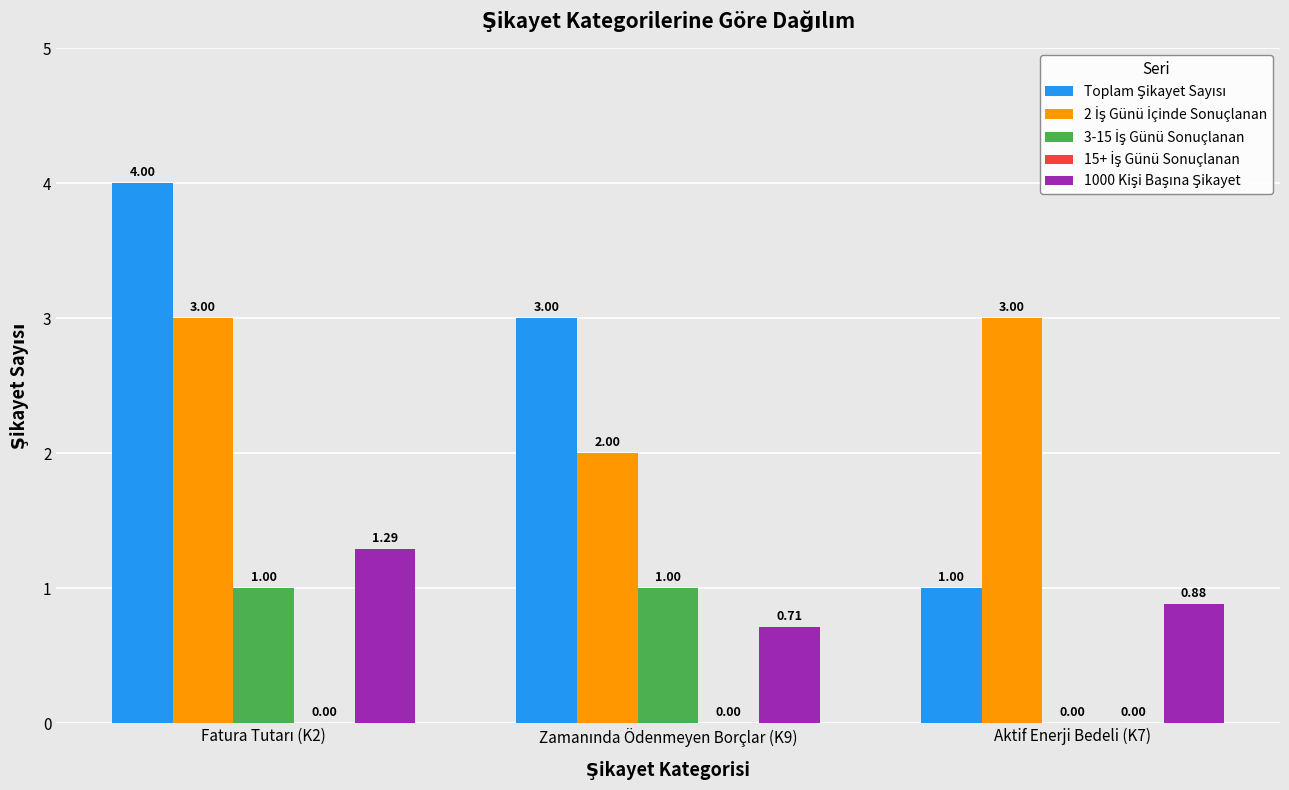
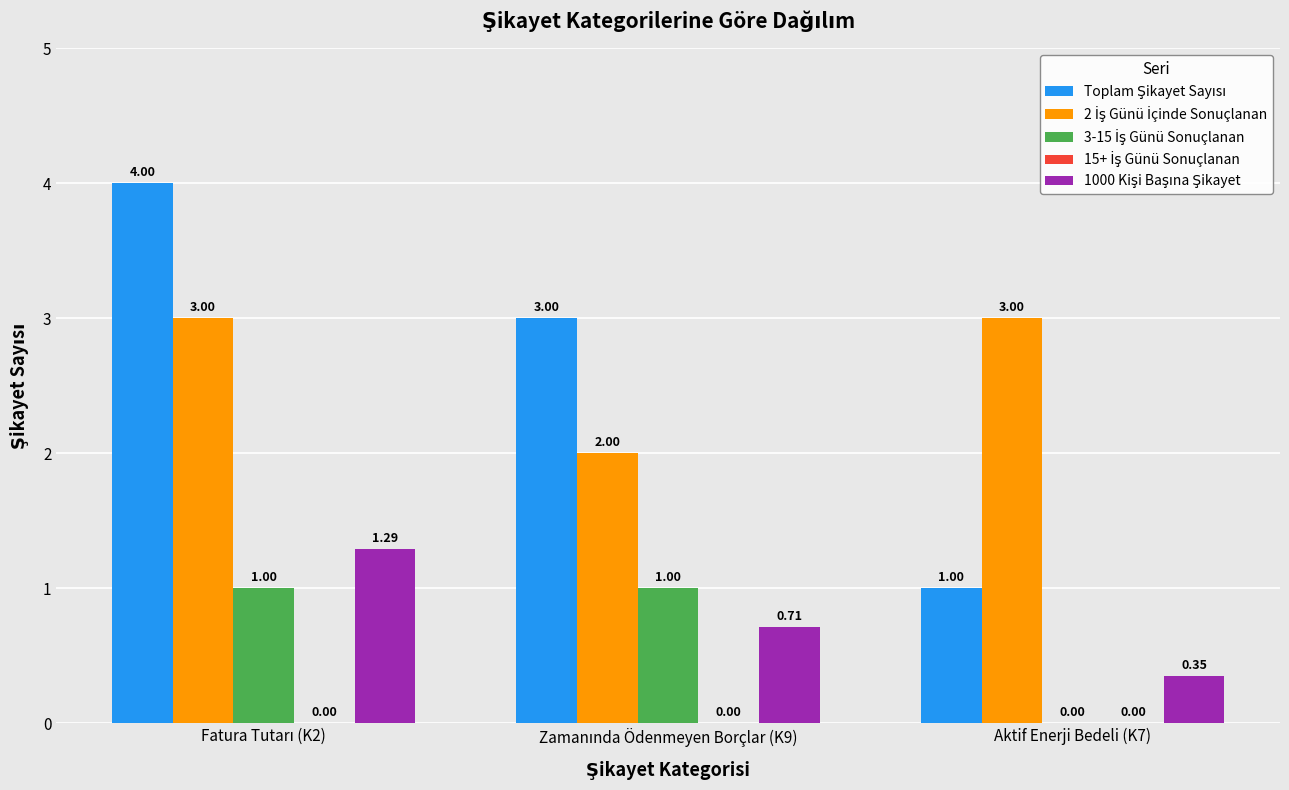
1000 Kişi Başına Şikayet, Aktif Enerji Bedeli (K7): 0.88 -> 0.35
